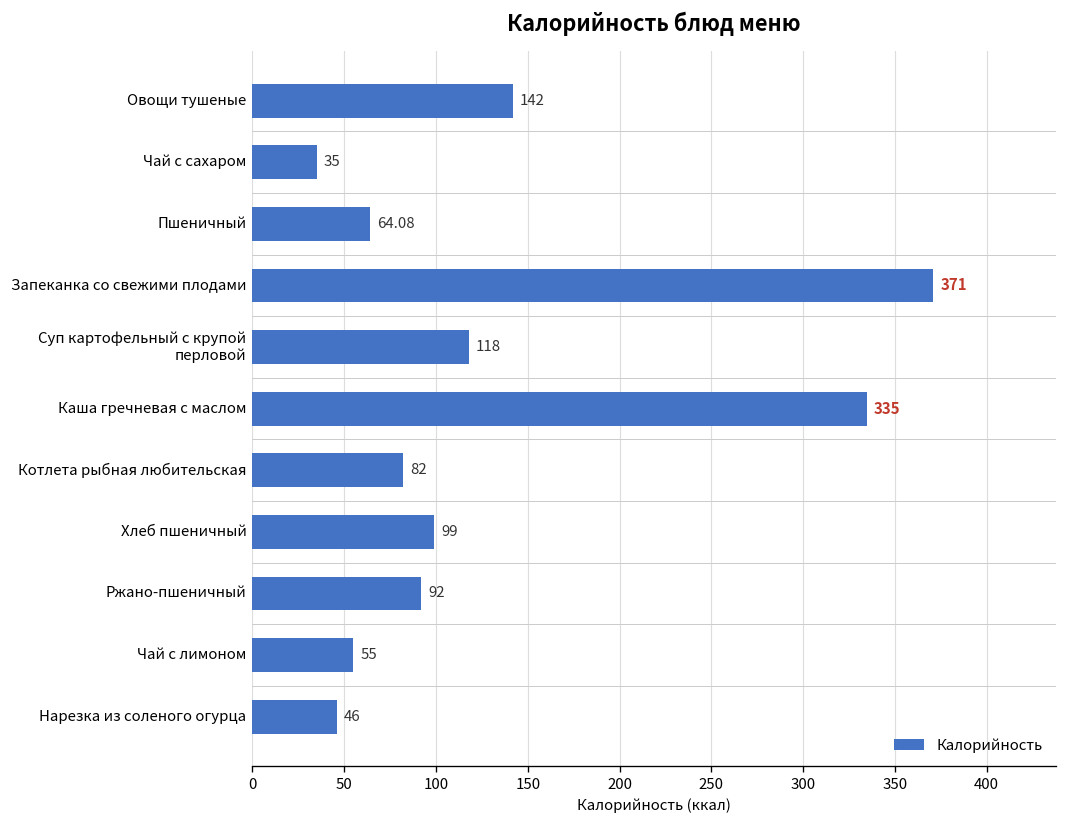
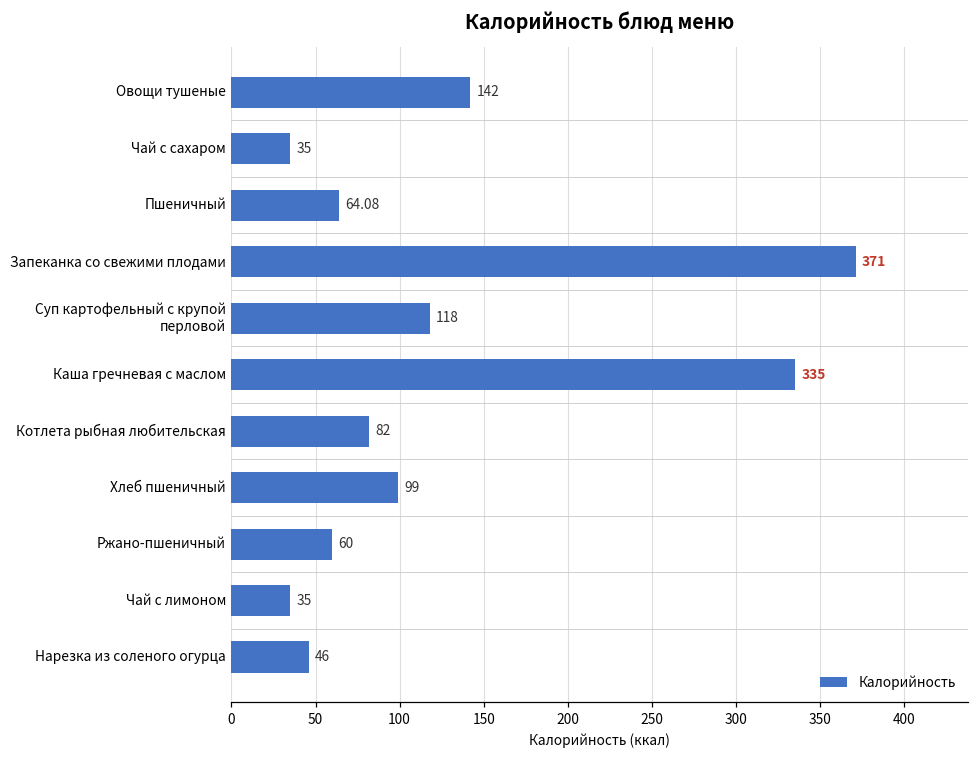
Ржано-пшеничный: 92 -> 60
Чай с лимоном: 55 -> 35
